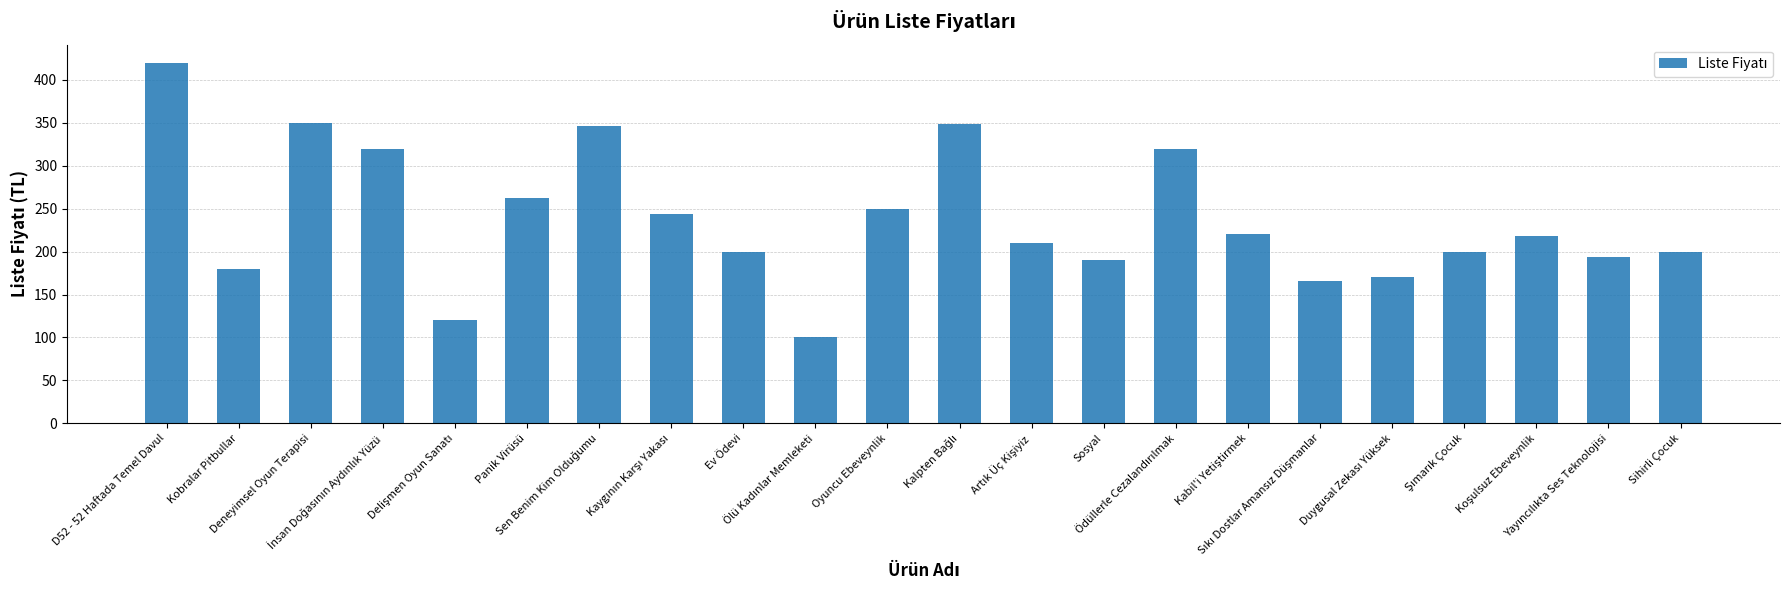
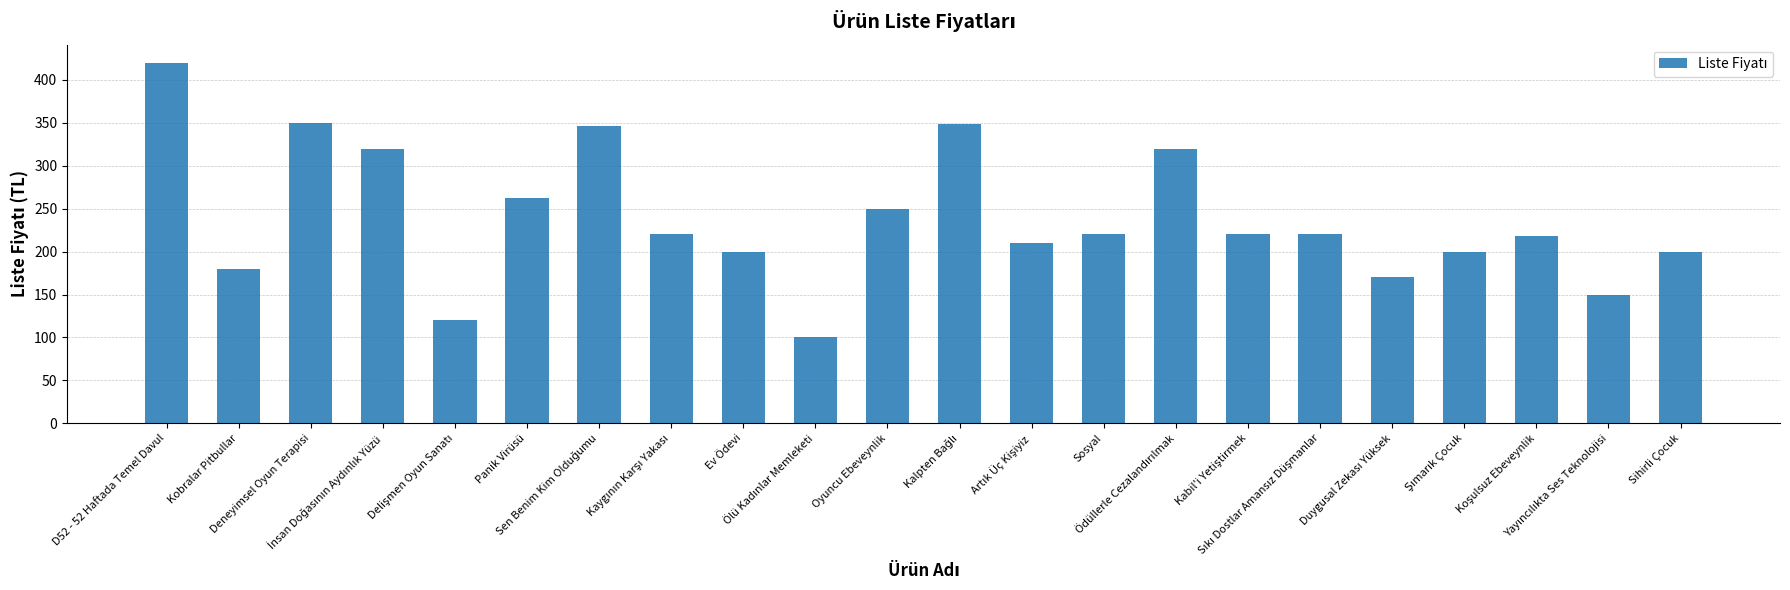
Kaygının Karşı Yakası: 240 -> 220
Sosyal: 190 -> 220
Sıkı Dostlar Amansız Düşmanlar: 170 -> 220
Yayıncılıkta Ses Teknolojisi: 190 -> 150
